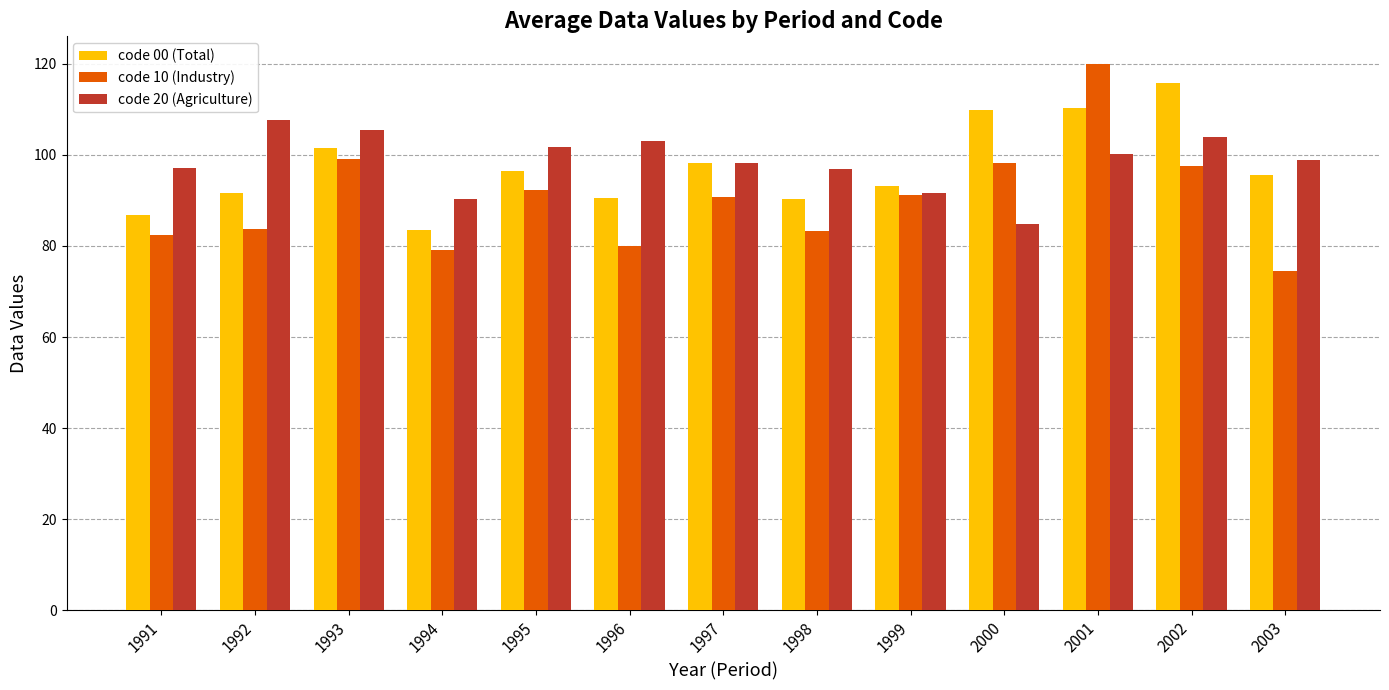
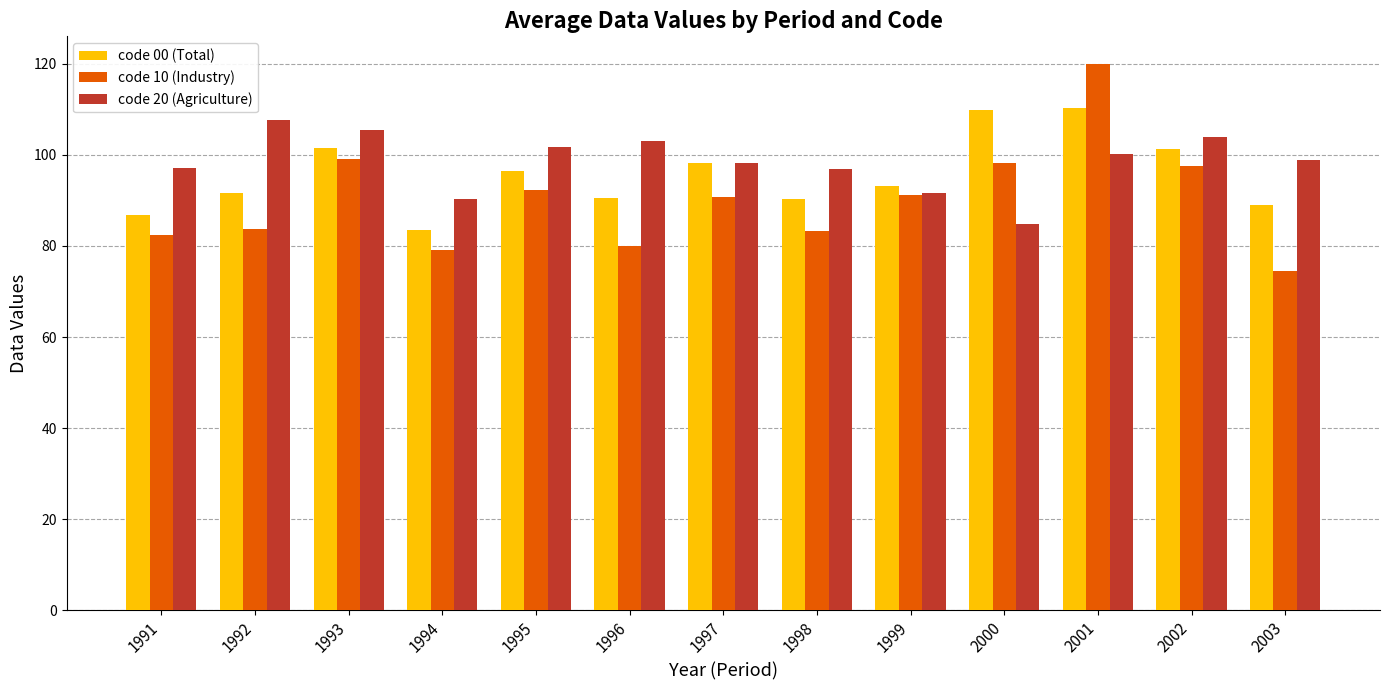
code 00 (Total), 2002: 116 -> 101
code 00 (Total), 2003: 96 -> 89
